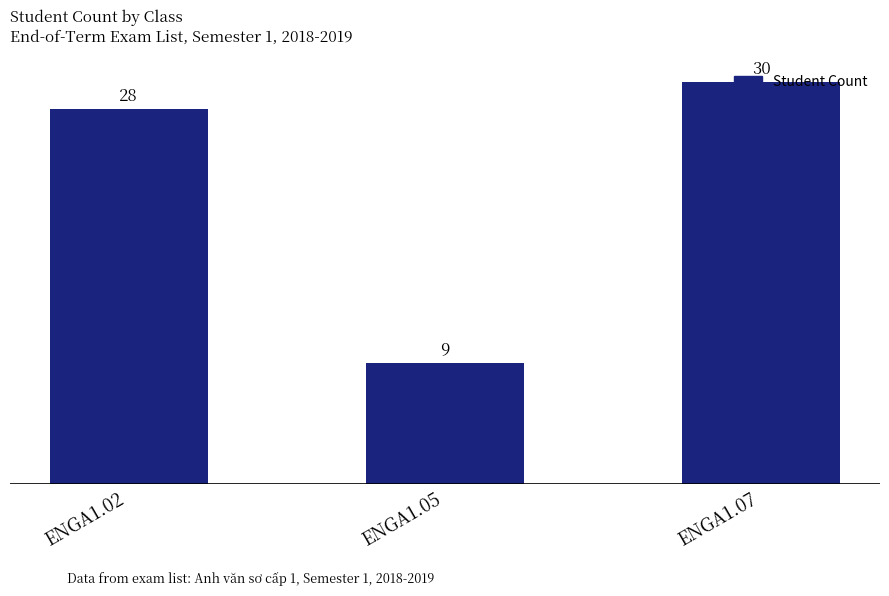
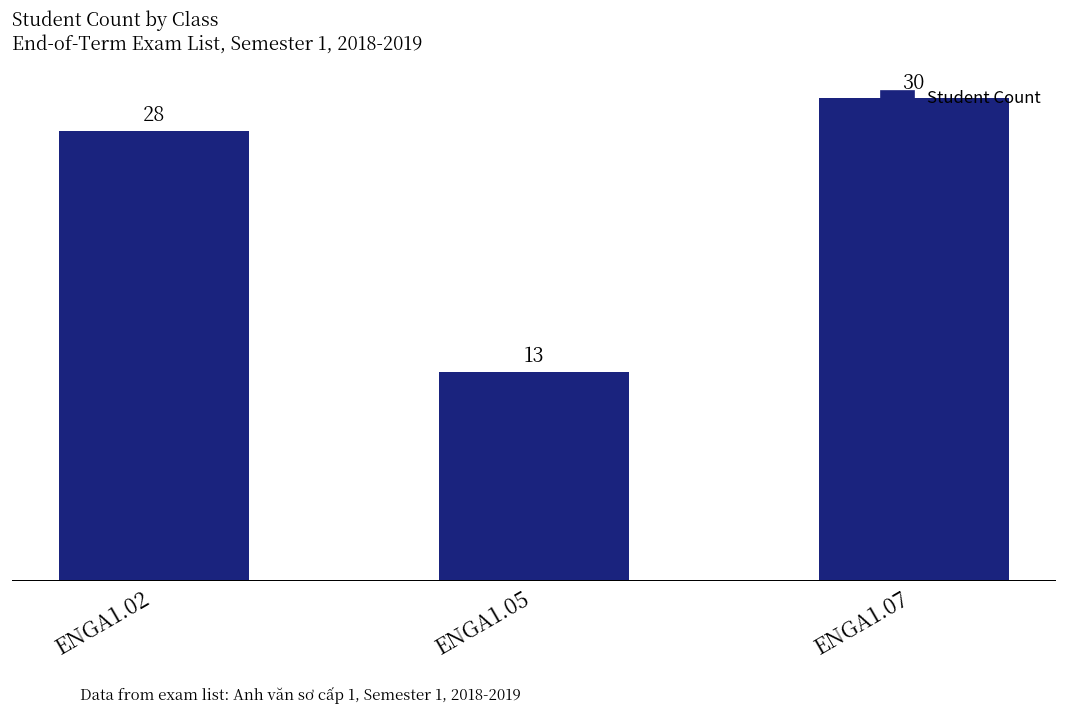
ENGA1.05: 9 -> 13
